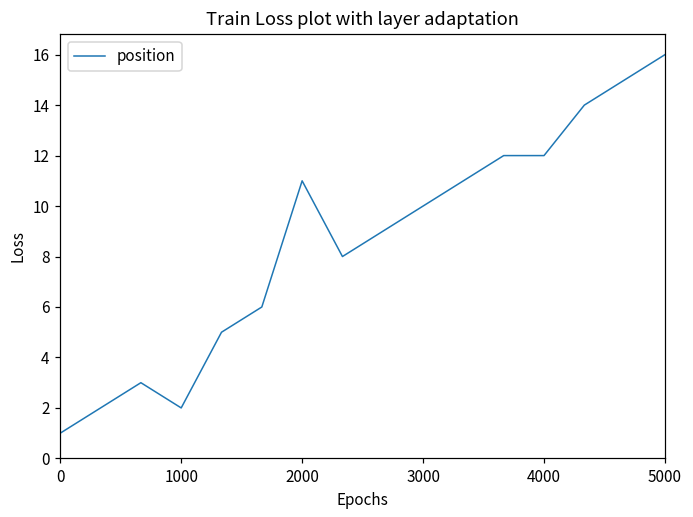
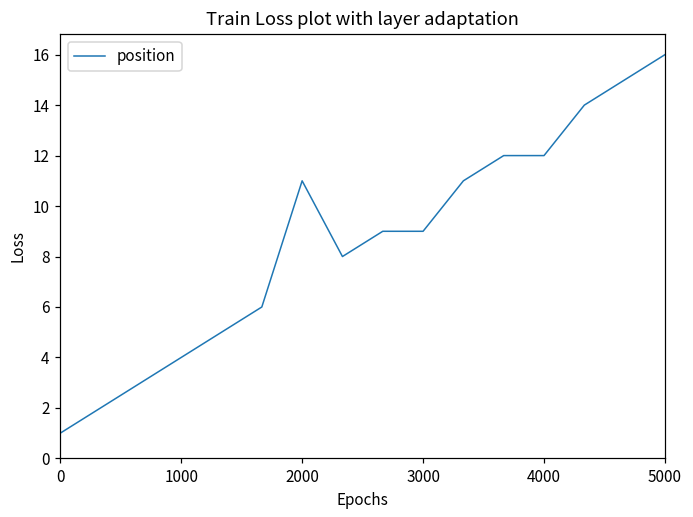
1000: 2 -> 4
3000: 10 -> 9
